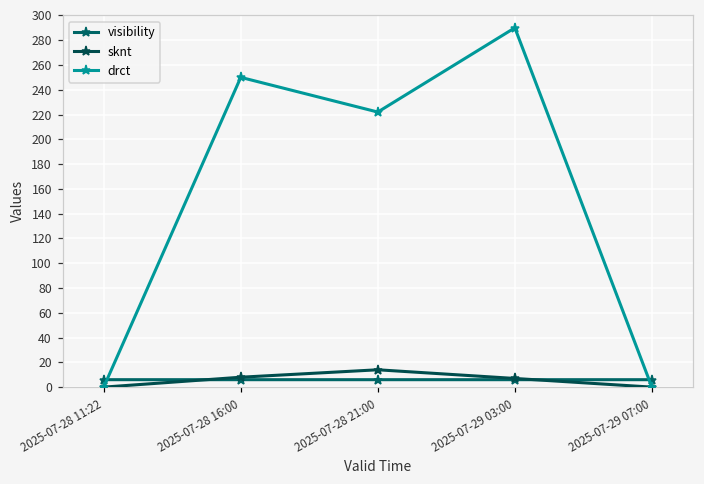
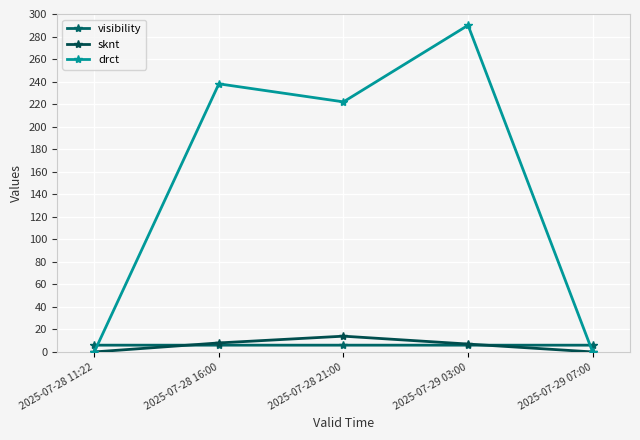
drct, 2025-07-28 16:00: 250 -> 238
